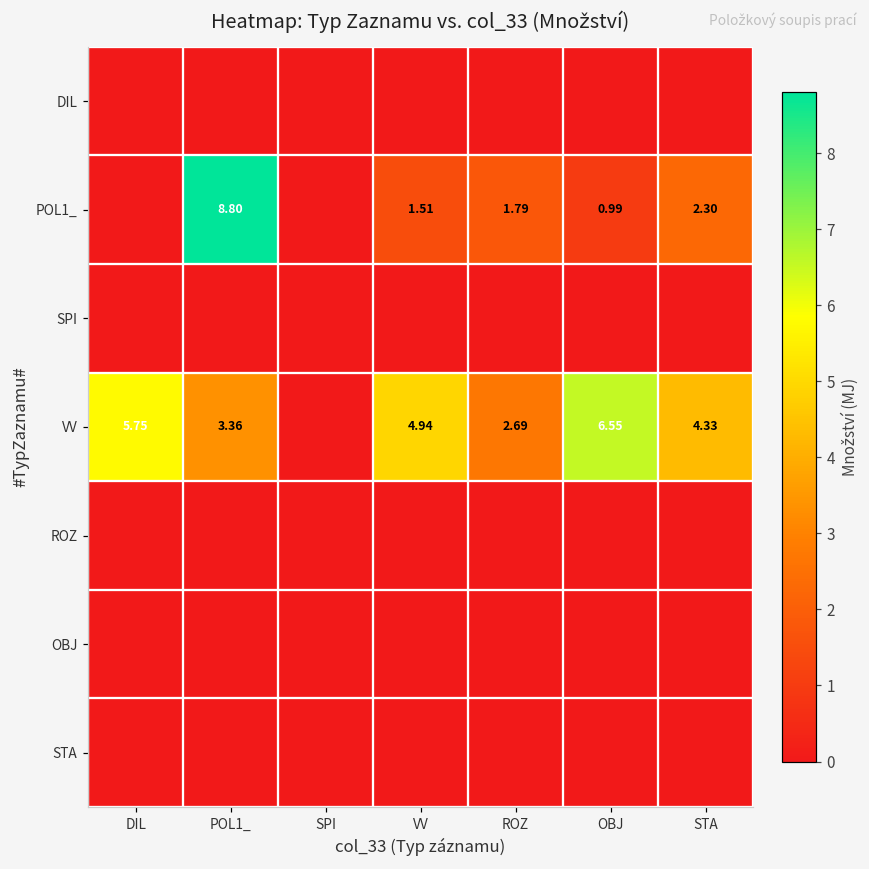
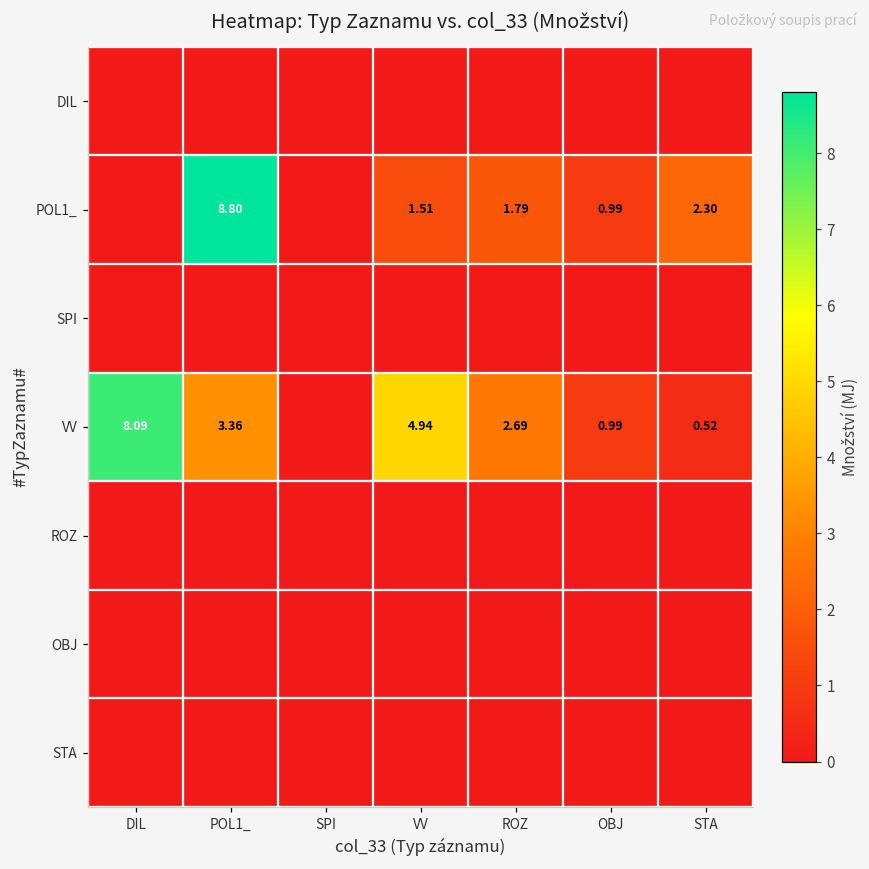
VV, DIL: 5.75 -> 8.09
VV, OBJ: 6.55 -> 0.99
VV, STA: 4.33 -> 0.52
